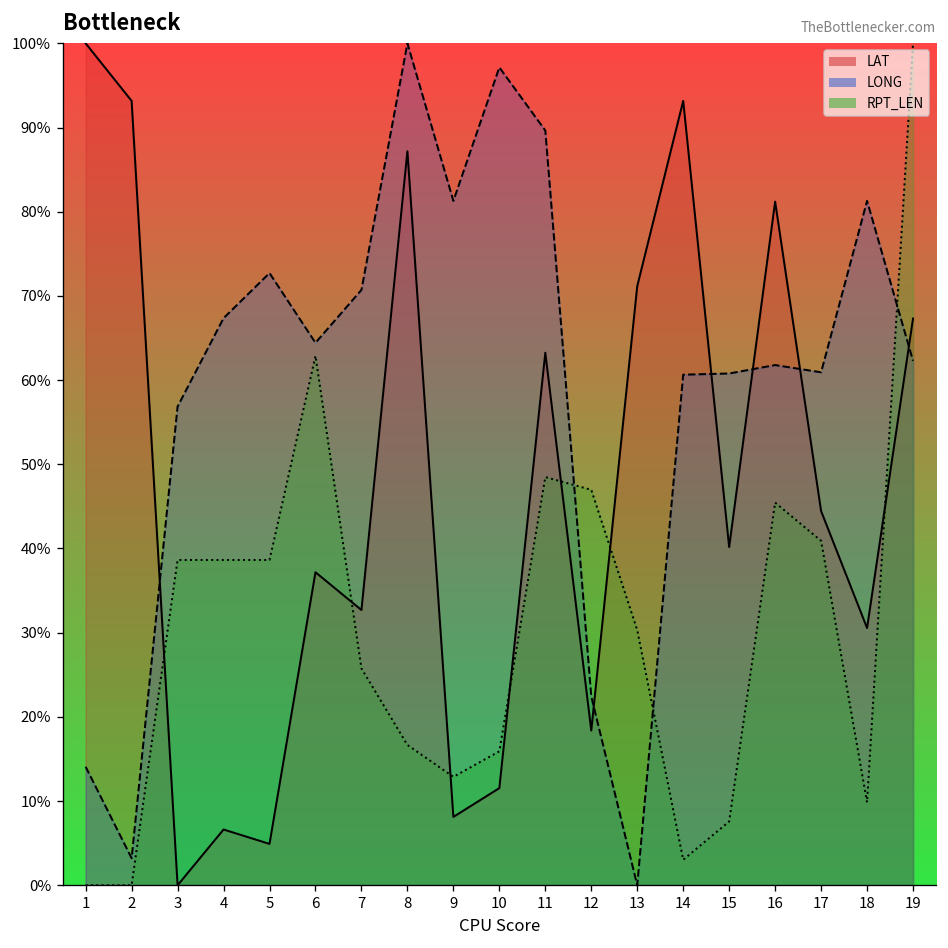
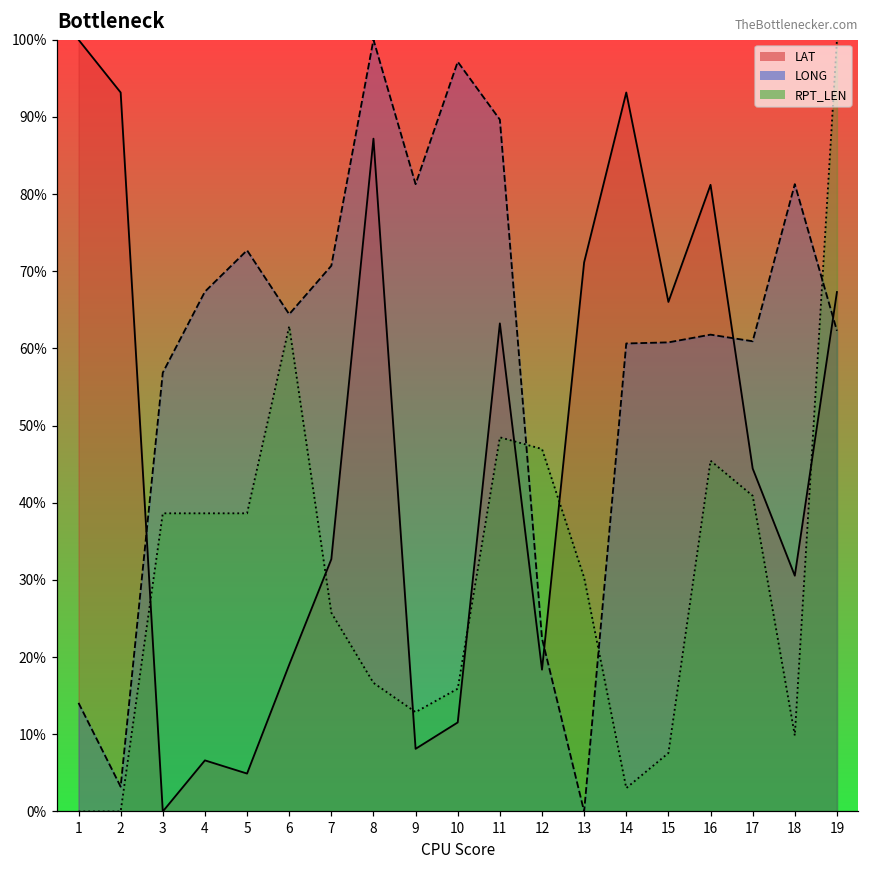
LAT, 6: 37% -> 19%
LAT, 15: 40% -> 66%
